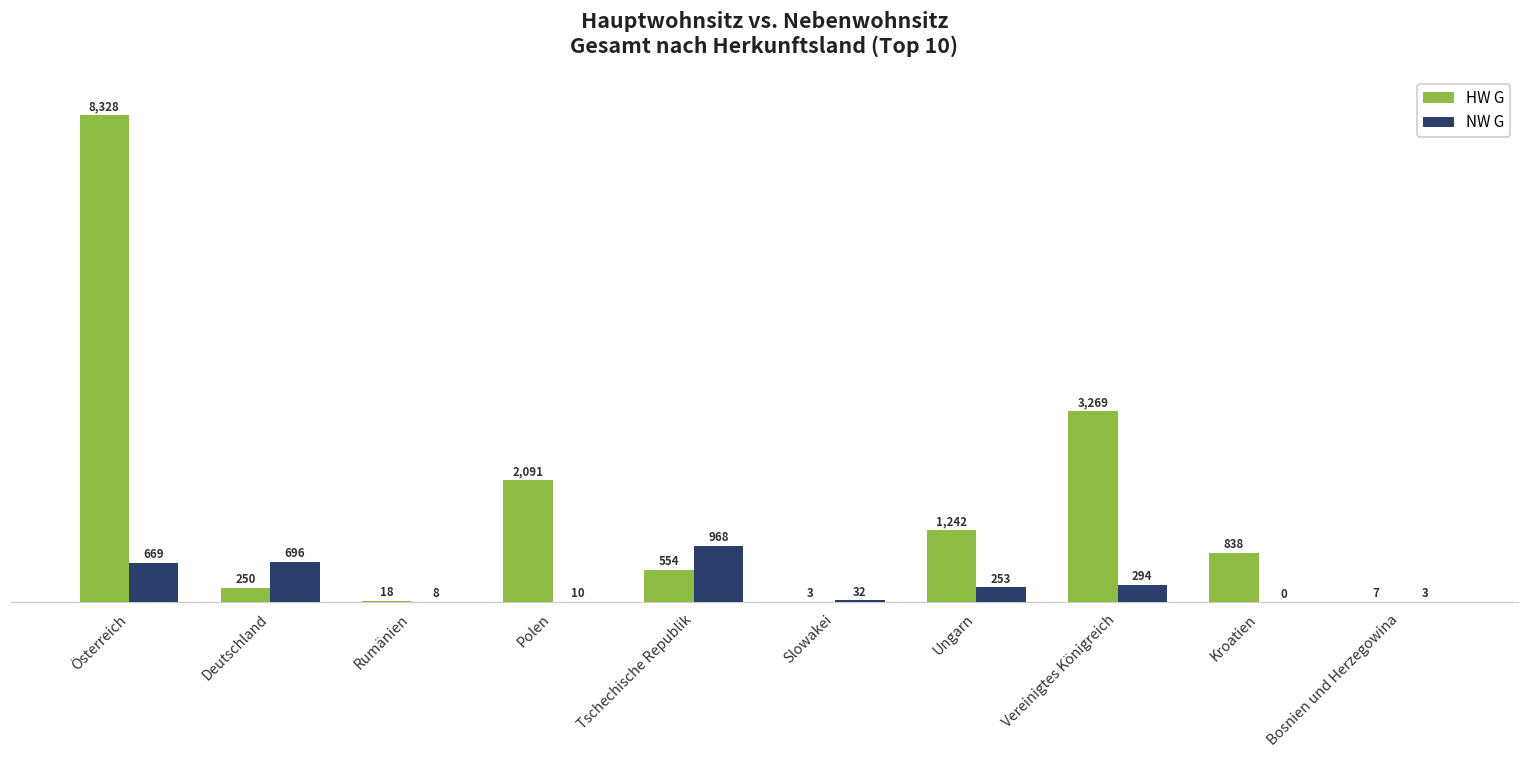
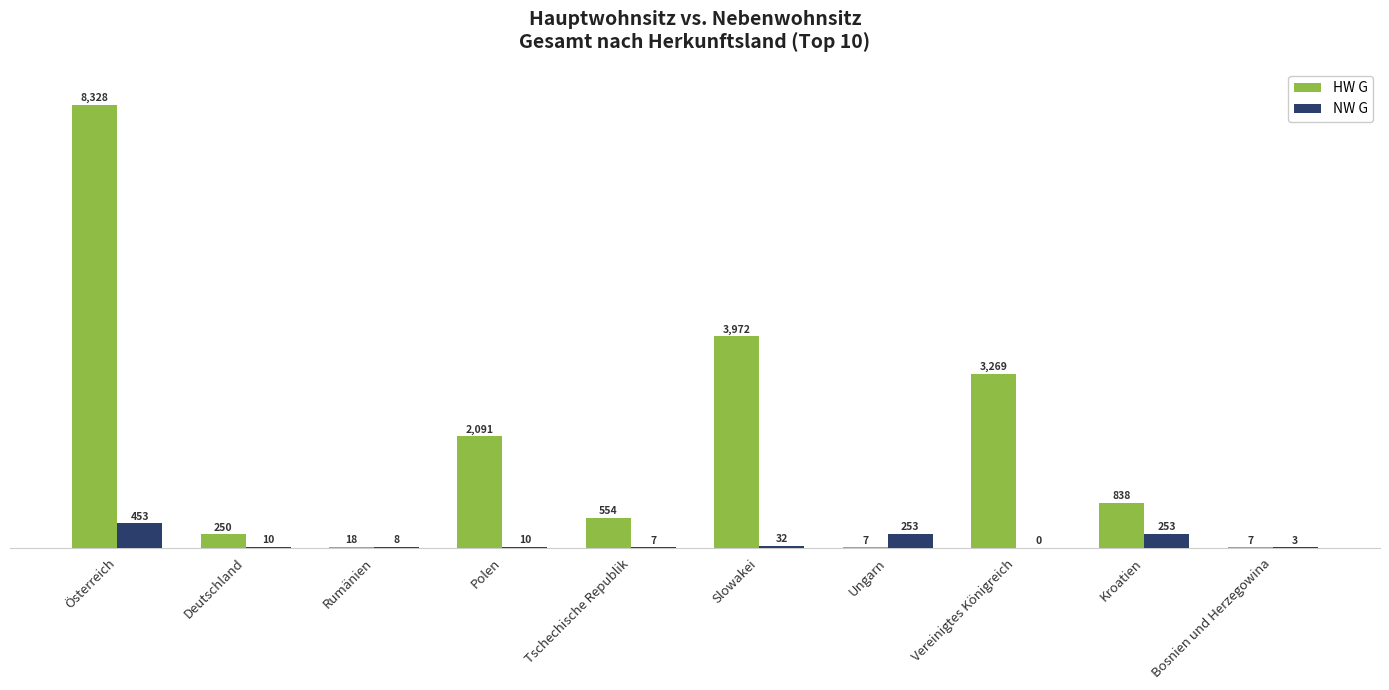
NW G, Österreich: 669 -> 453
NW G, Deutschland: 696 -> 10
NW G, Tschechische Republik: 968 -> 7
HW G, Slowakei: 3 -> 3,972
HW G, Ungarn: 1,242 -> 7
NW G, Vereinigtes Königreich: 294 -> 0
NW G, Kroatien: 0 -> 253
